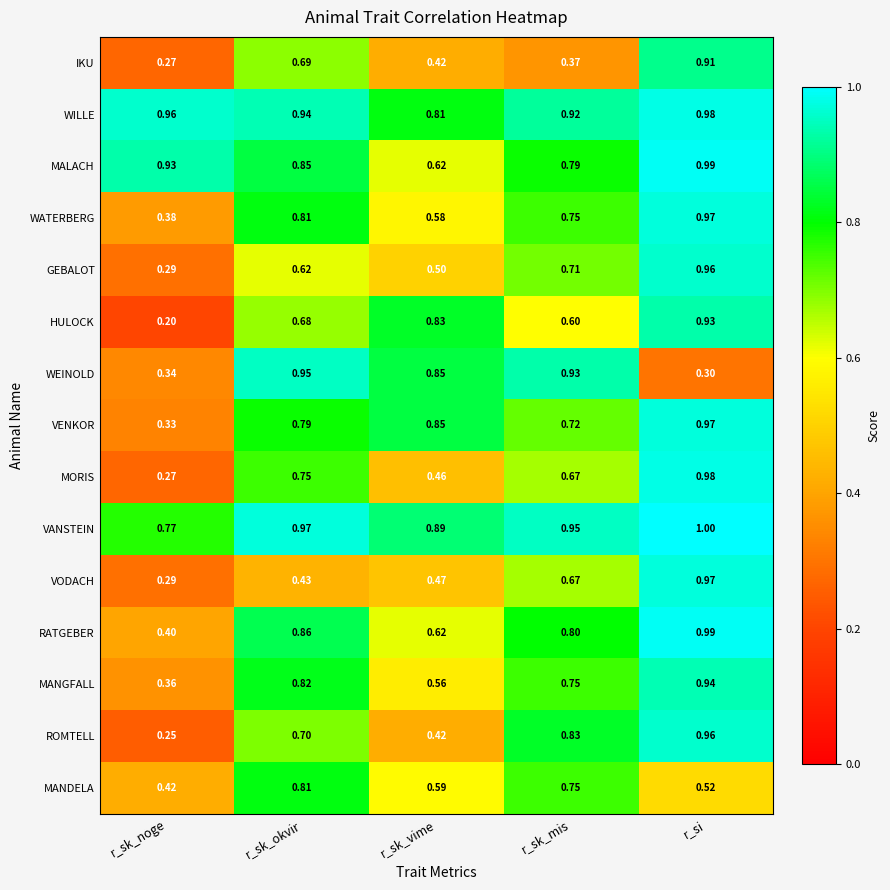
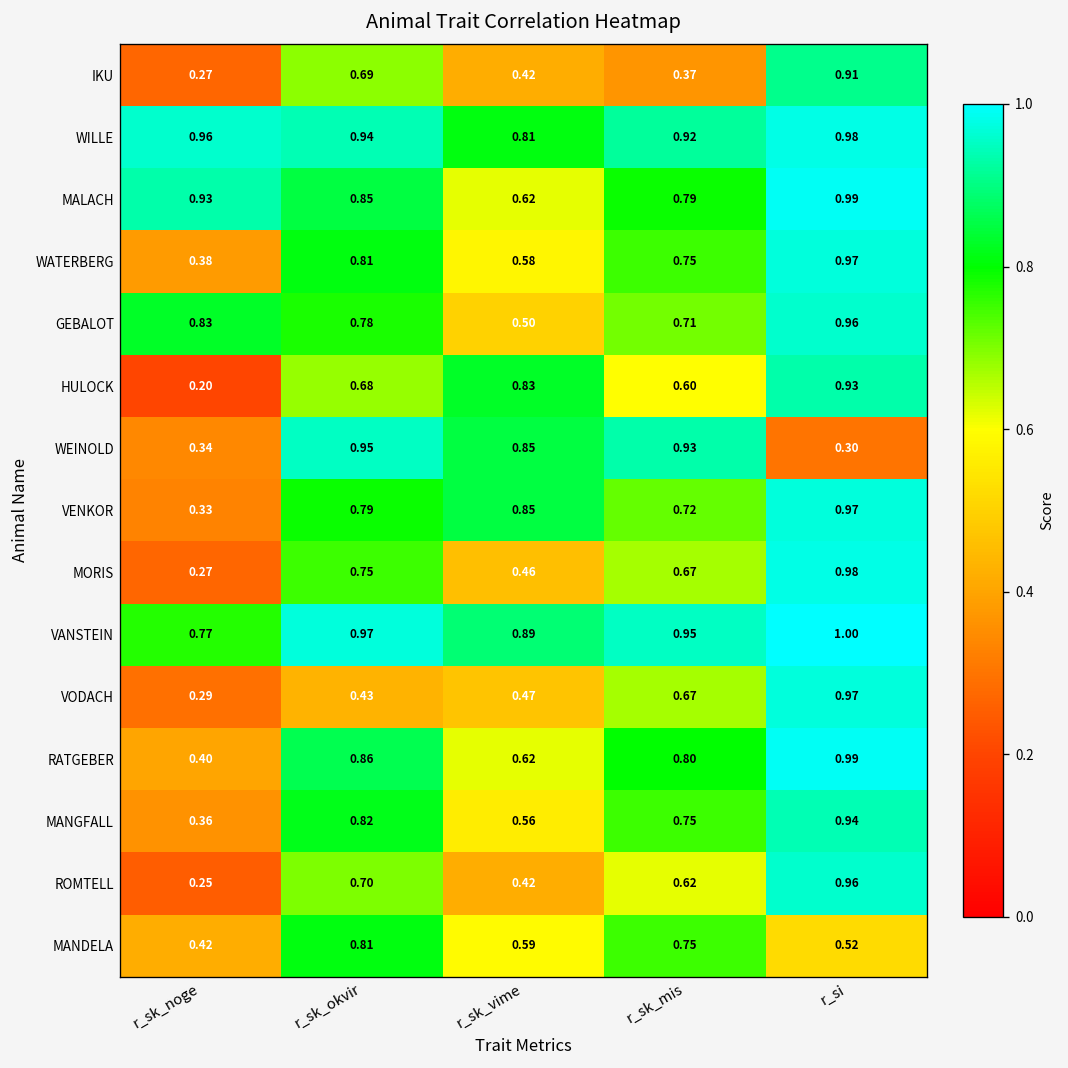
GEBALOT, r_sk_noge: 0.29 -> 0.83
GEBALOT, r_sk_okvir: 0.62 -> 0.78
ROMTELL, r_sk_mis: 0.83 -> 0.62
